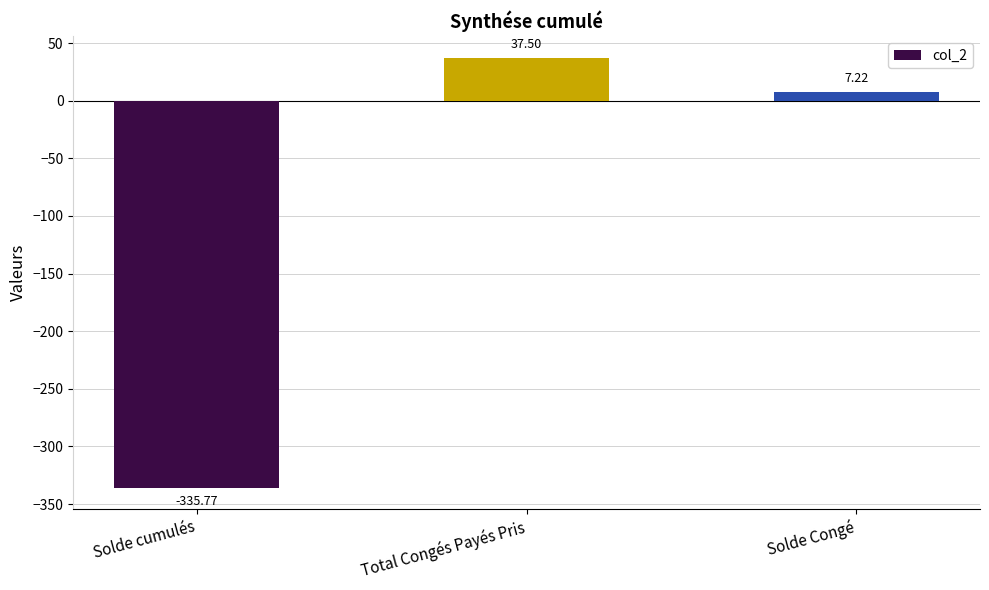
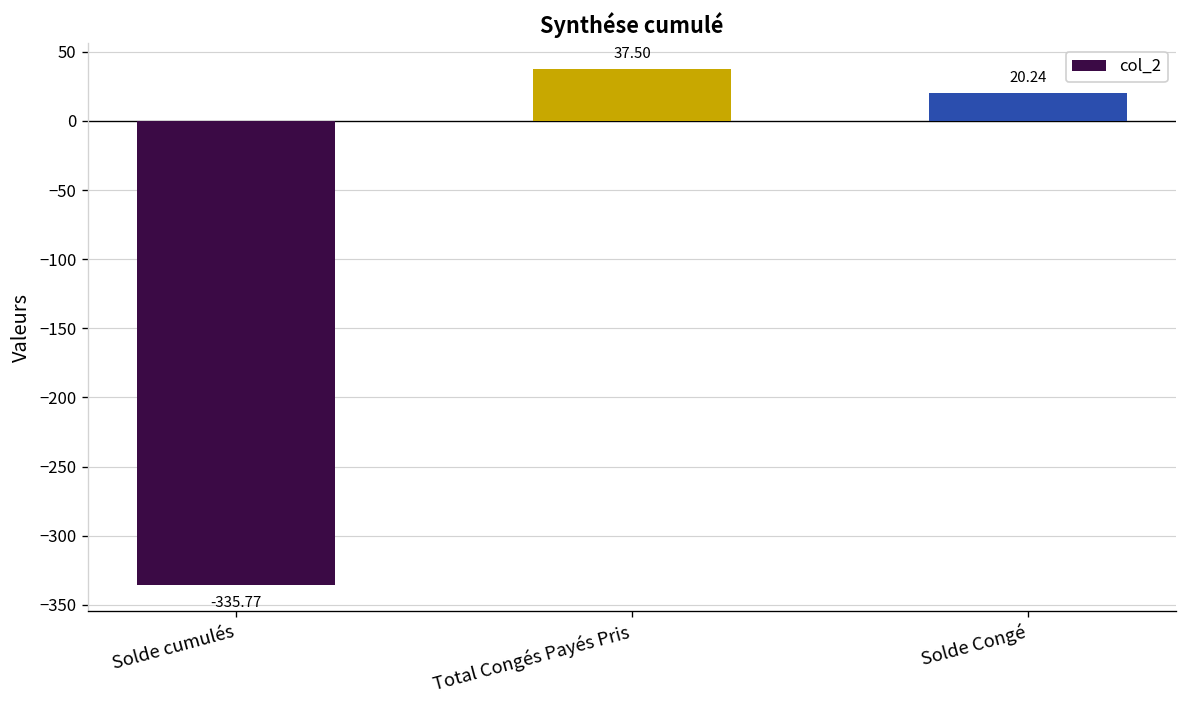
Solde Congé: 7.22 -> 20.24
